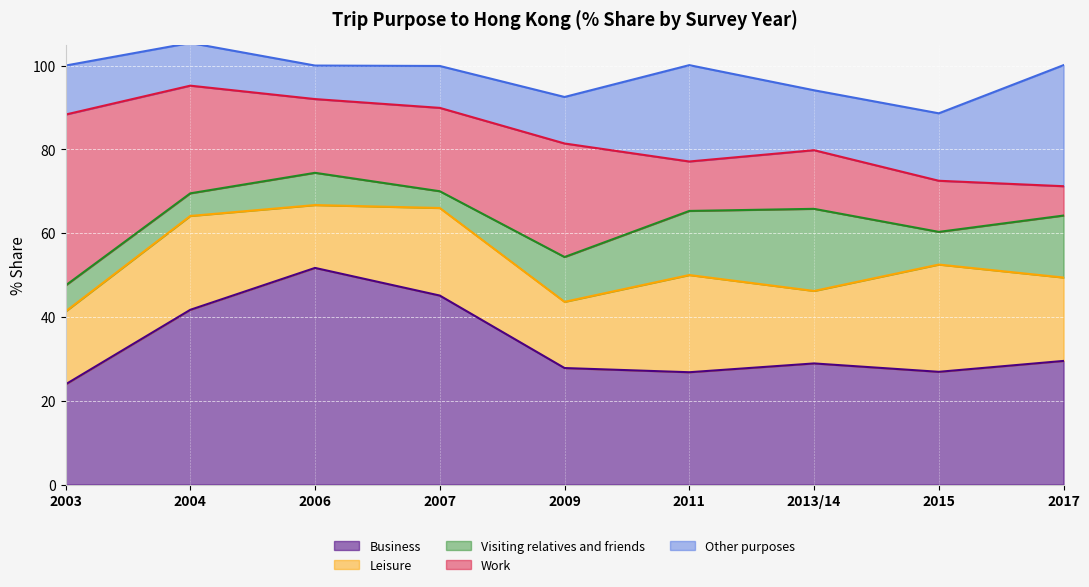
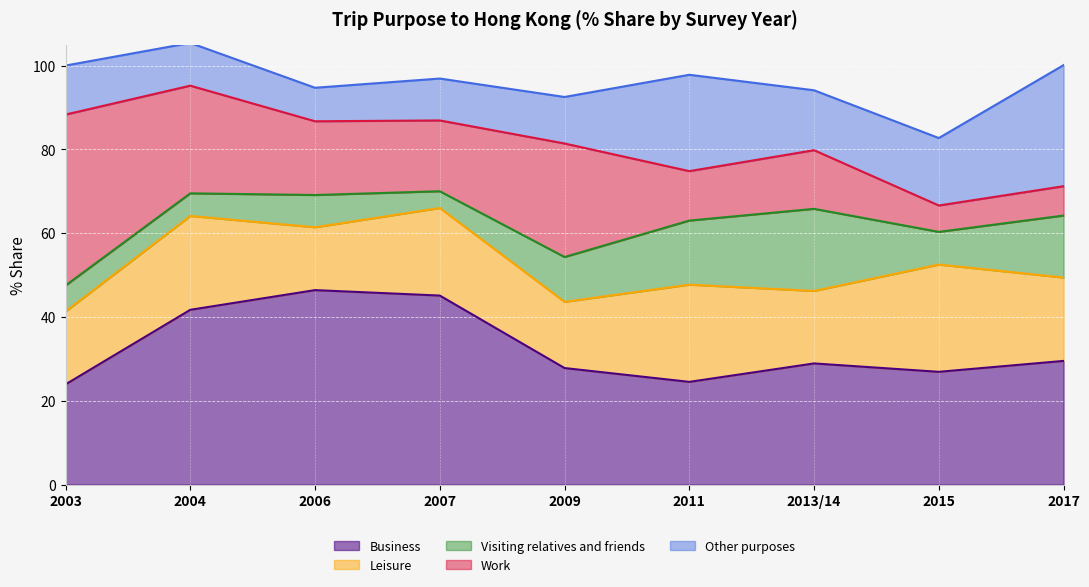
Business, 2006: 52 -> 46
Work, 2007: 20 -> 17
Business, 2011: 27 -> 25
Work, 2015: 12 -> 6
